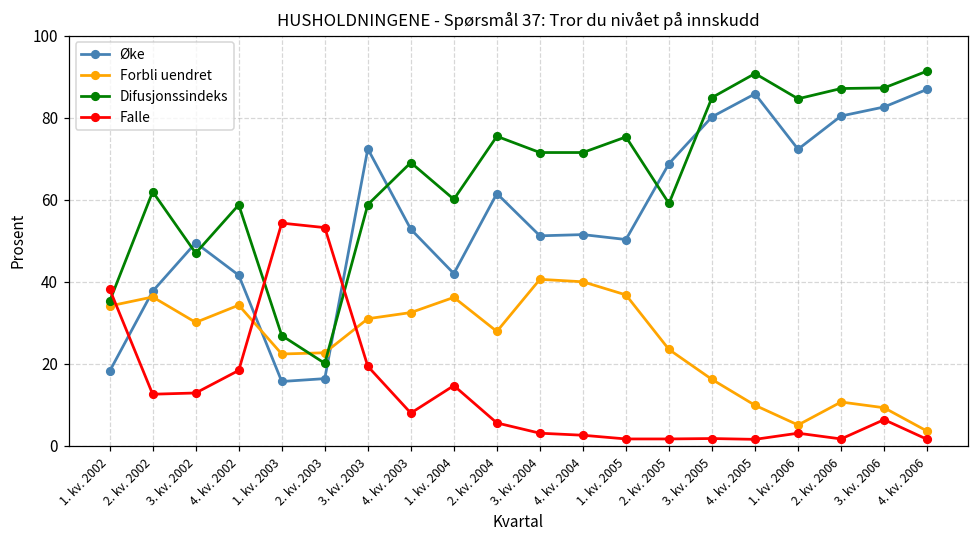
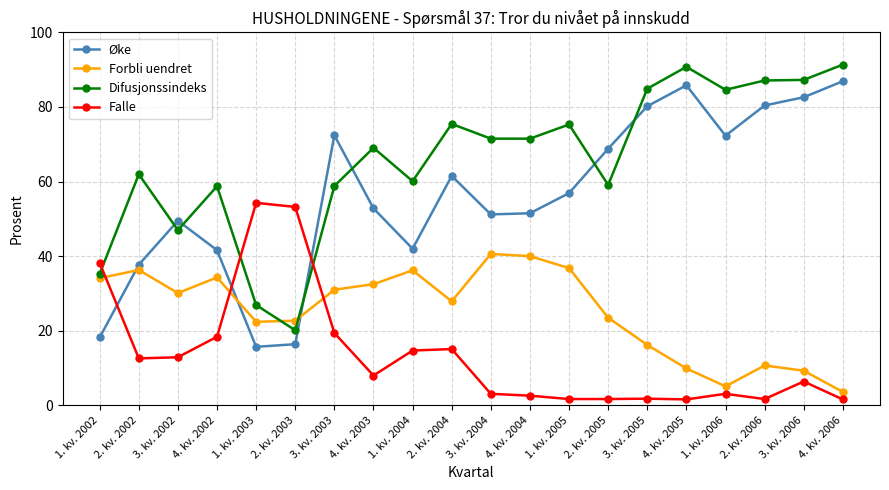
Falle, 2. kv. 2004: 6 -> 15
Øke, 1. kv. 2005: 50 -> 57
